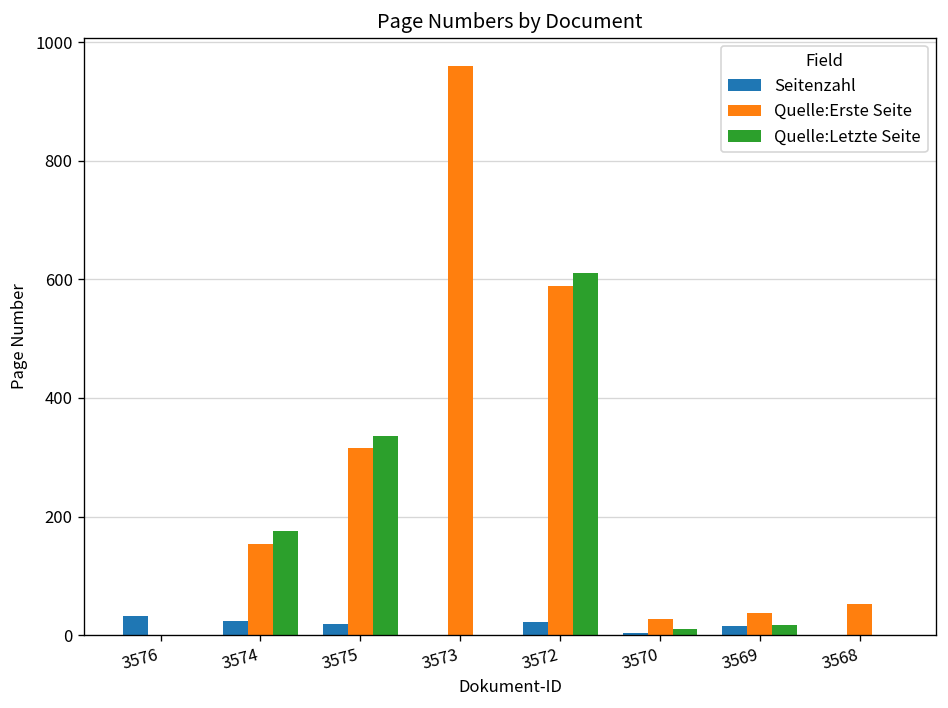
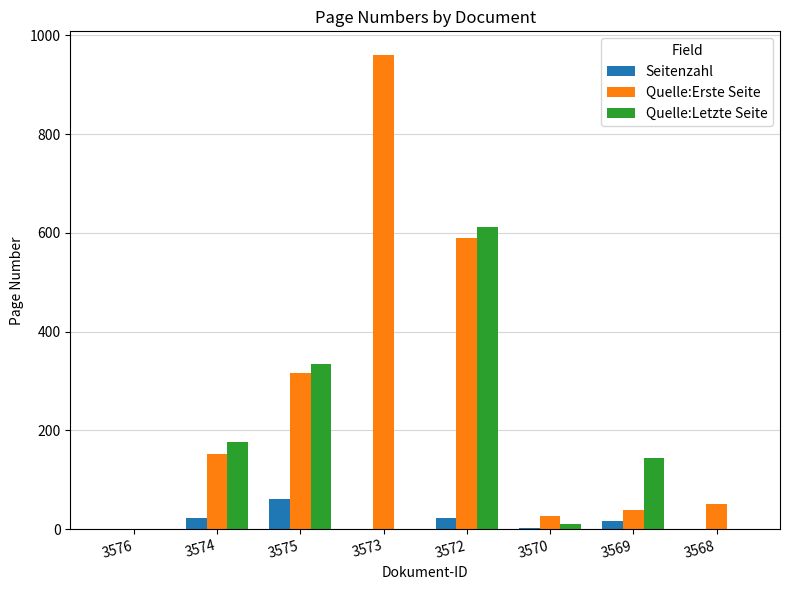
Seitenzahl, 3576: 30 -> 0
Seitenzahl, 3575: 20 -> 60
Quelle:Letzte Seite, 3569: 20 -> 140
